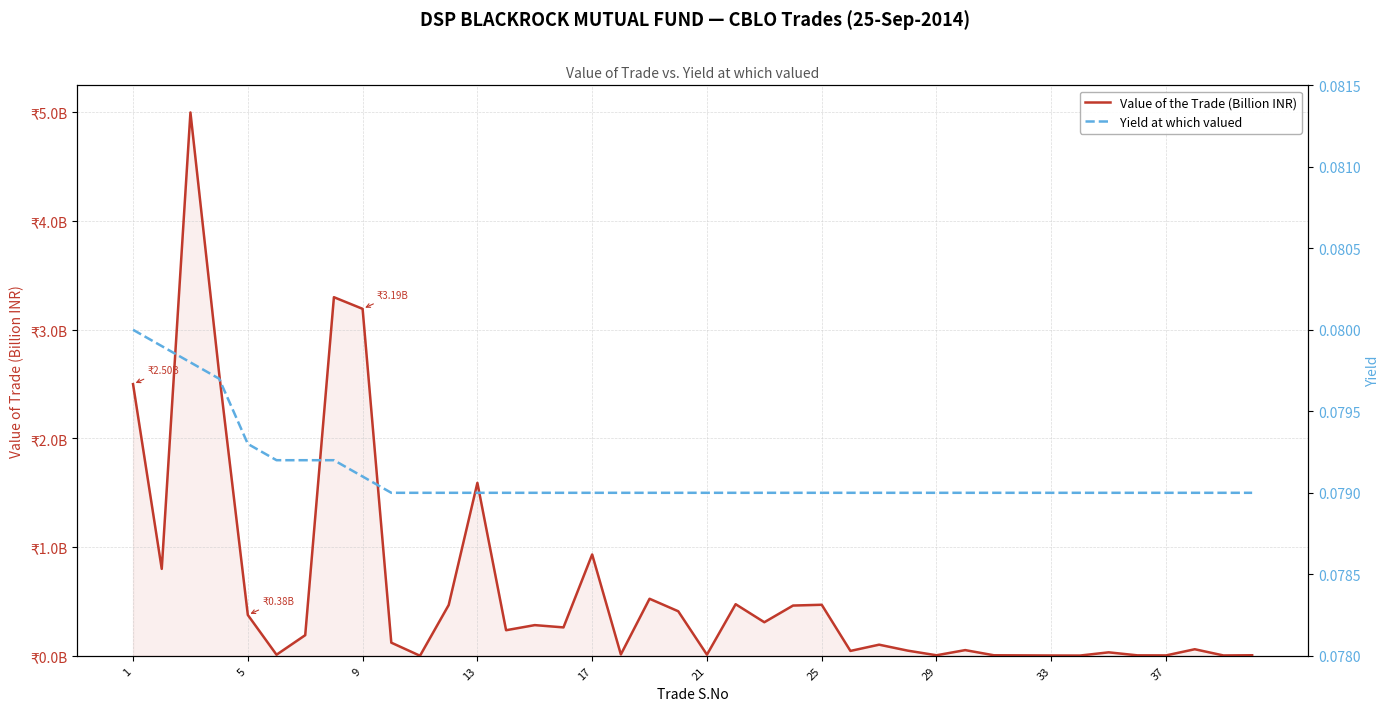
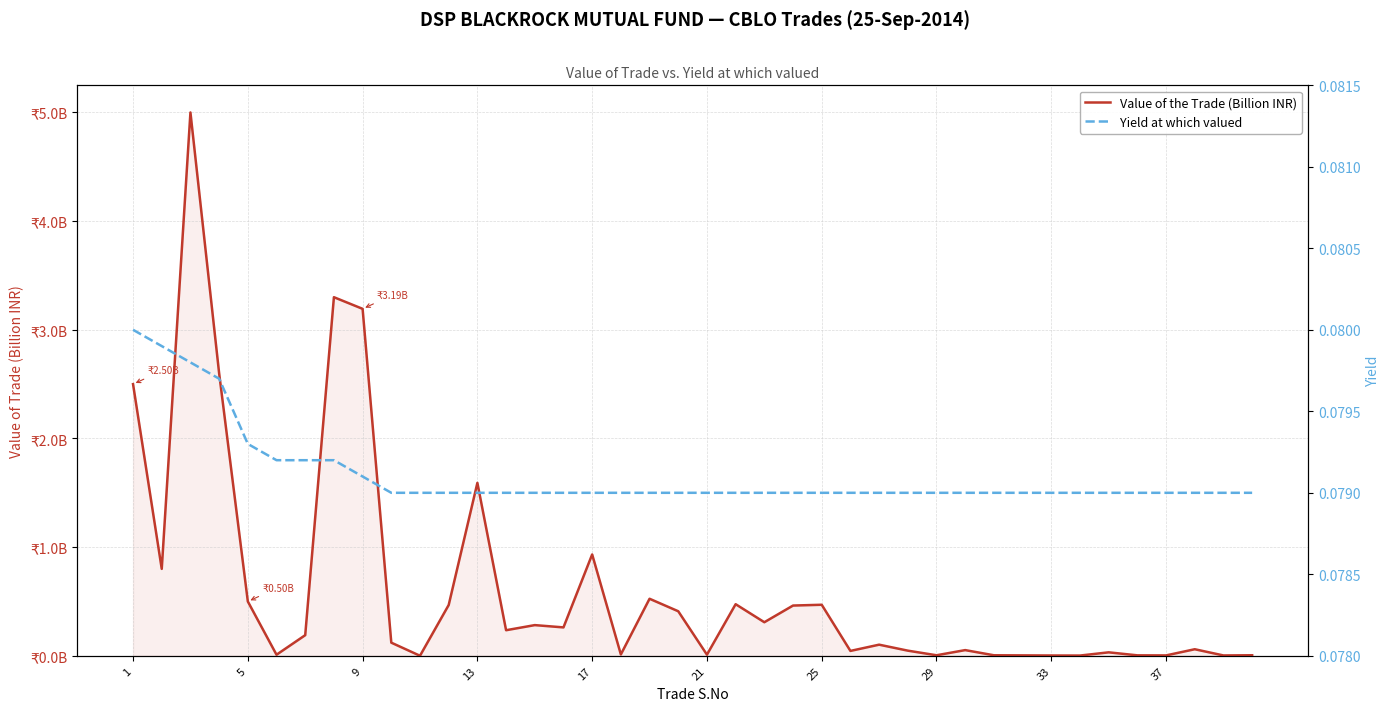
Value of the Trade (Billion INR), 5: 0.38B -> 0.50B
